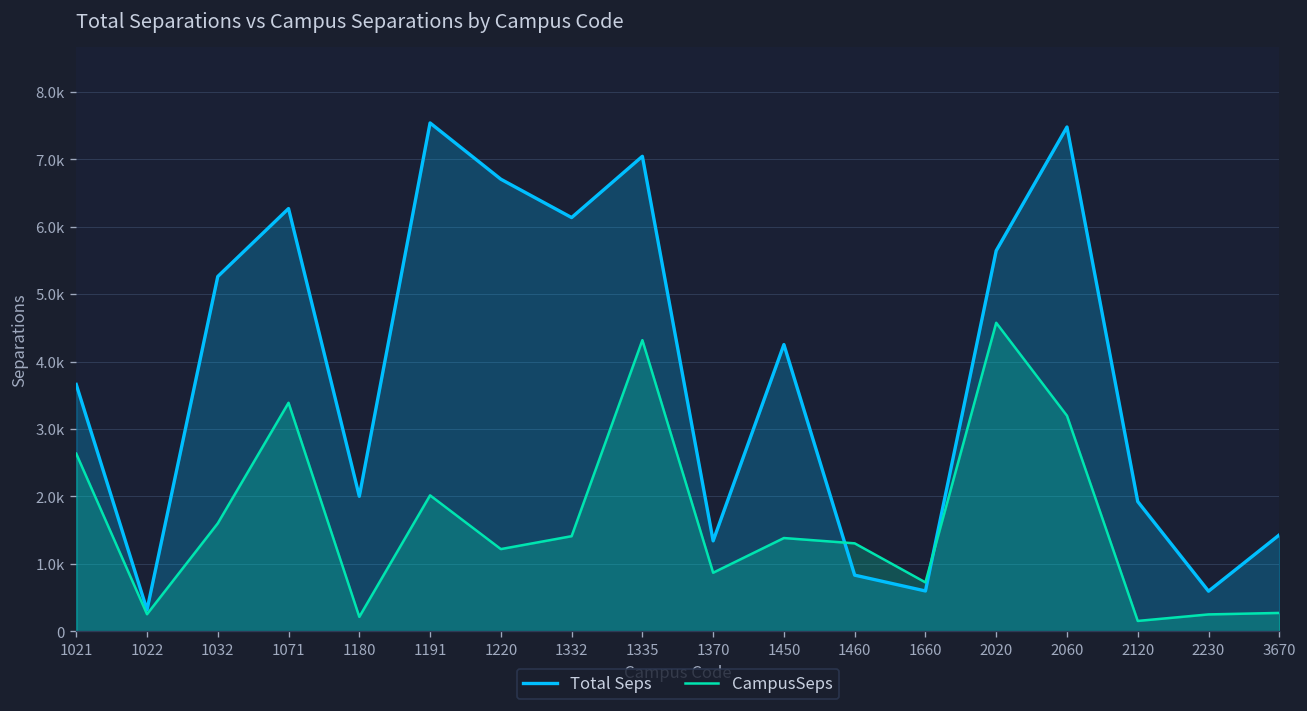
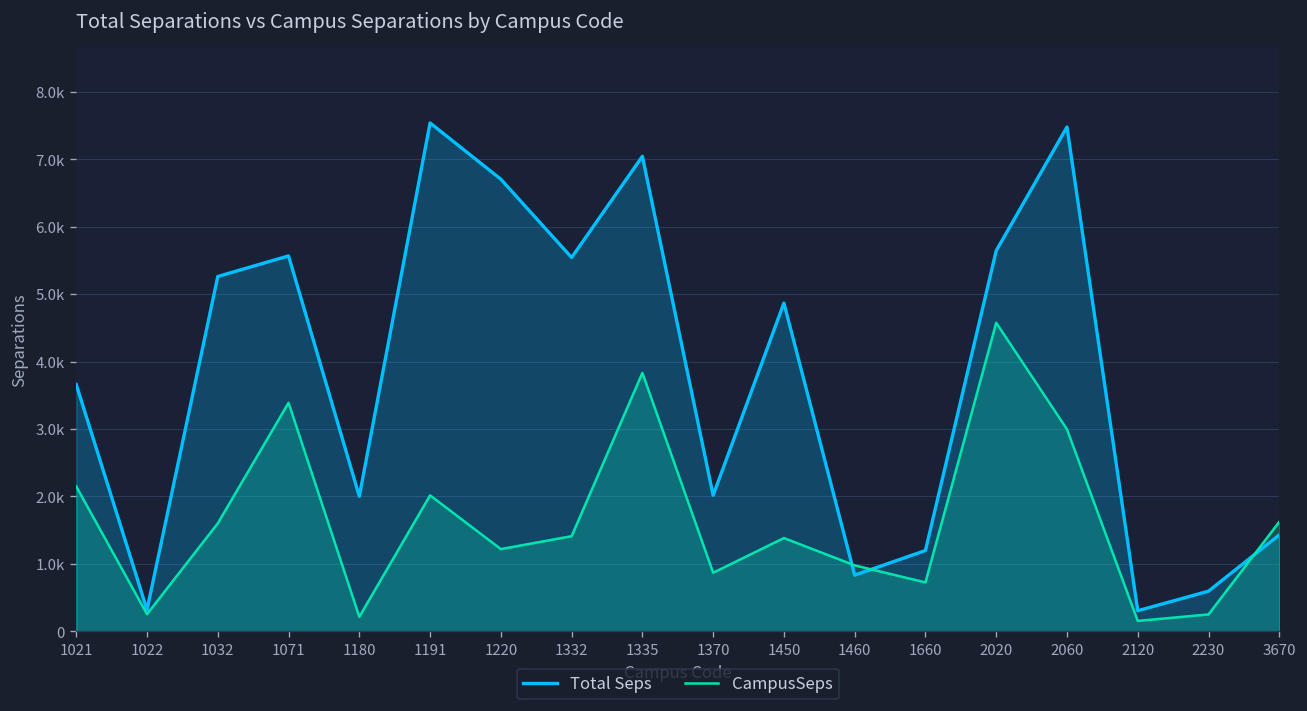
CampusSeps, 1021: 2600 -> 2100
Total Seps, 1071: 6300 -> 5600
Total Seps, 1332: 6100 -> 5500
CampusSeps, 1335: 4300 -> 3800
Total Seps, 1370: 1300 -> 2000
Total Seps, 1450: 4300 -> 4900
CampusSeps, 1460: 1300 -> 1000
Total Seps, 1660: 600 -> 1200
CampusSeps, 2060: 3200 -> 3000
Total Seps, 2120: 1900 -> 300
CampusSeps, 3670: 300 -> 1600
